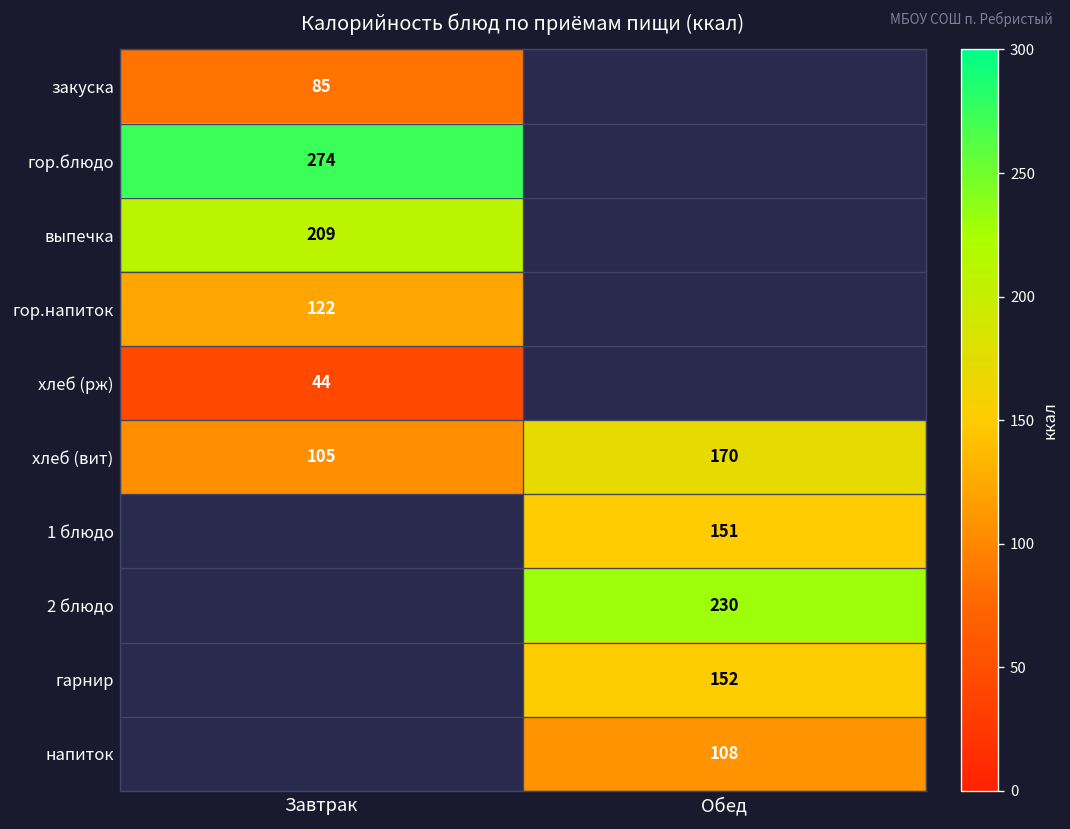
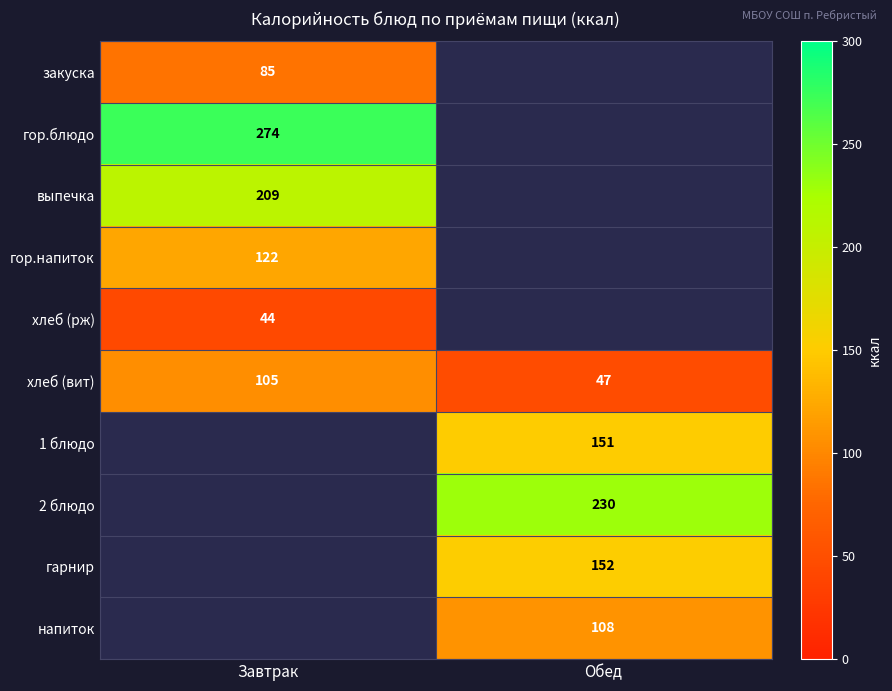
хлеб (вит), Обед: 170 -> 47
